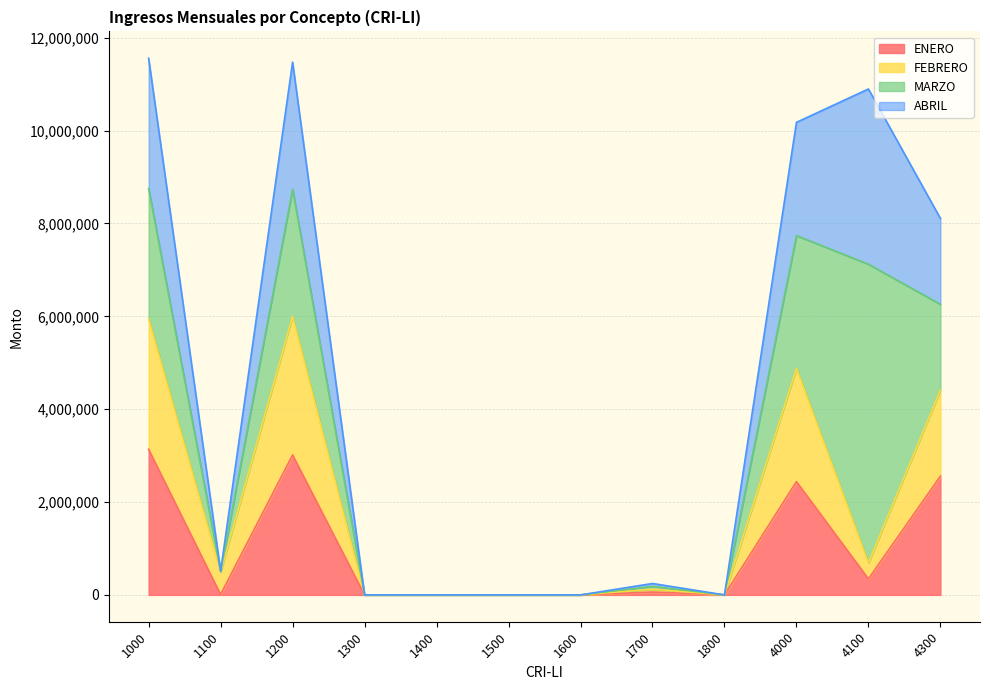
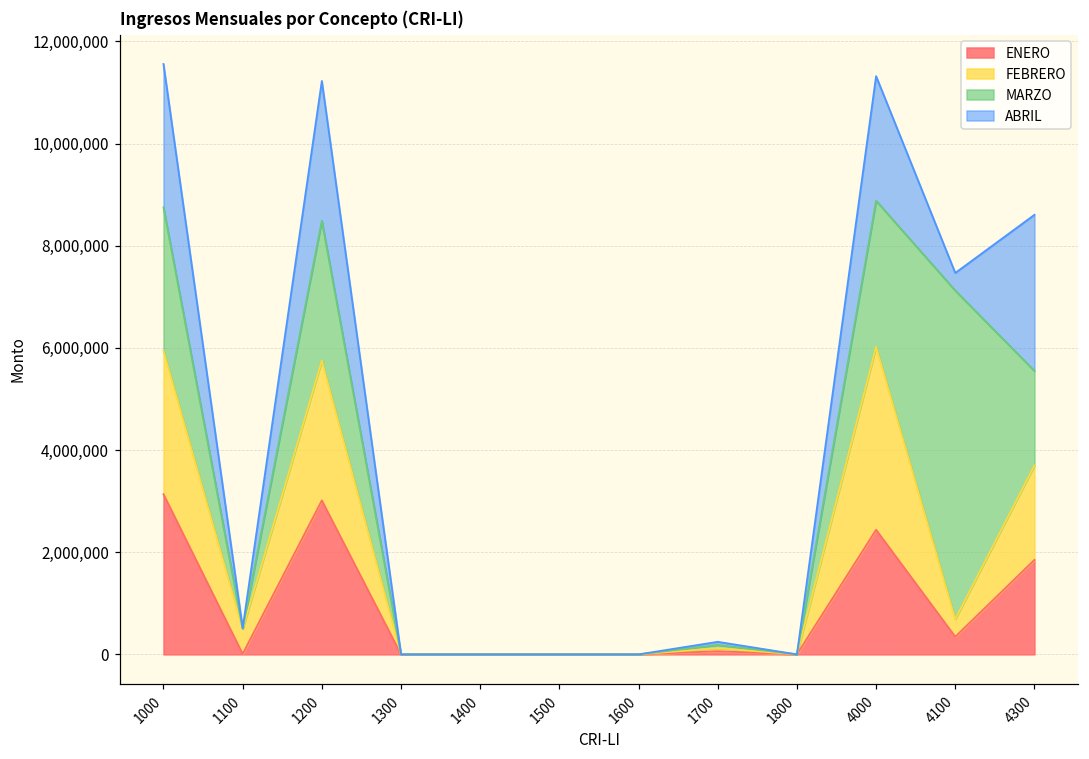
FEBRERO, 1200: 3,000,000 -> 2,700,000
FEBRERO, 4000: 2,400,000 -> 3,600,000
ABRIL, 4100: 3,800,000 -> 300,000
ENERO, 4300: 2,600,000 -> 1,800,000
ABRIL, 4300: 1,800,000 -> 3,100,000
